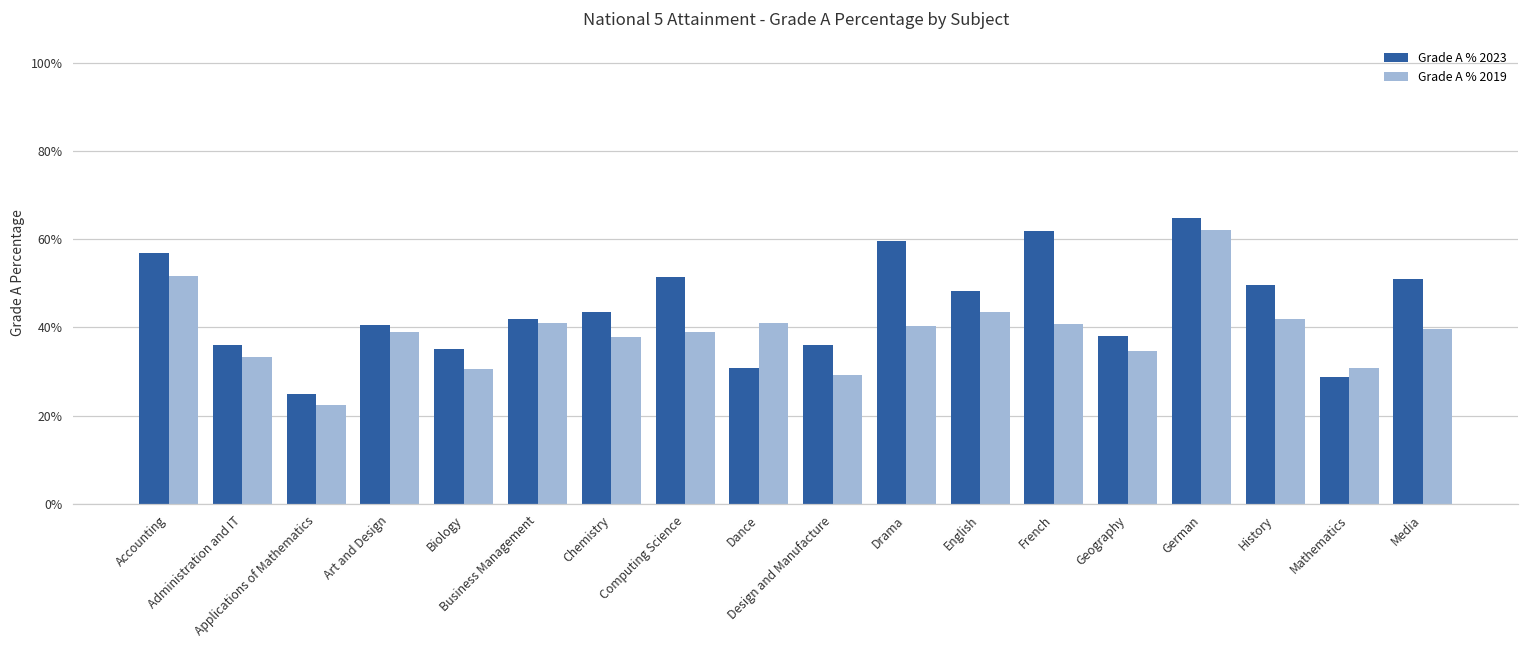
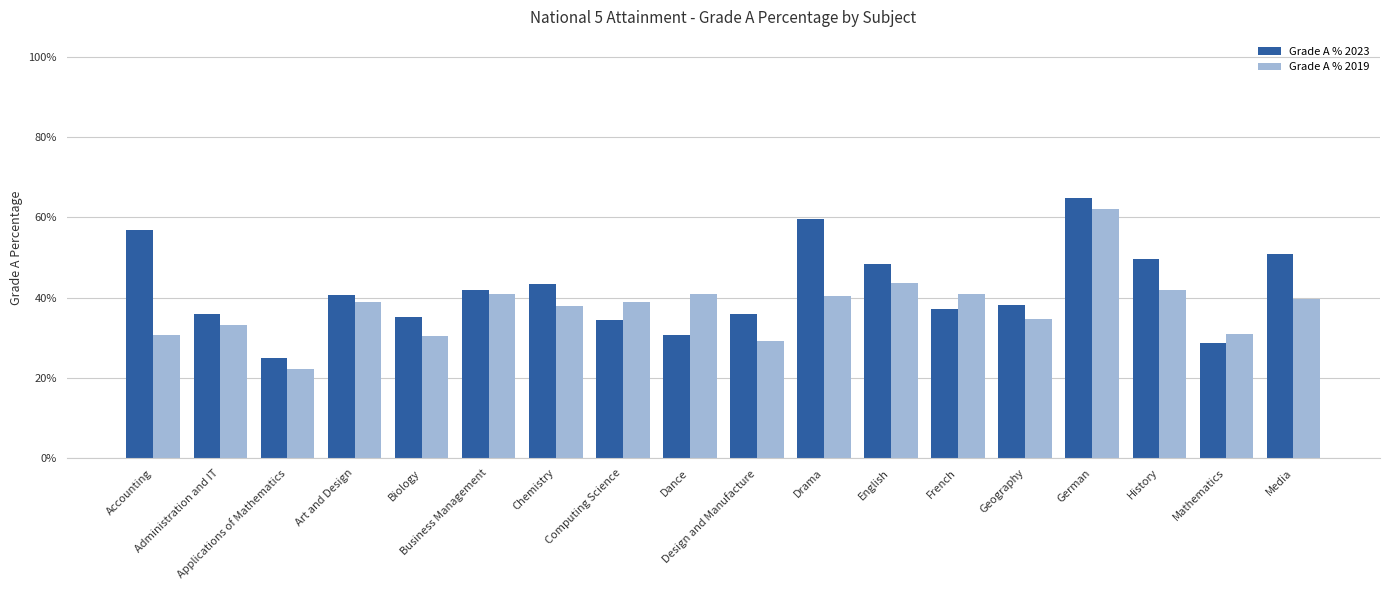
Grade A % 2019, Accounting: 52% -> 31%
Grade A % 2023, Computing Science: 51% -> 35%
Grade A % 2023, French: 62% -> 37%
